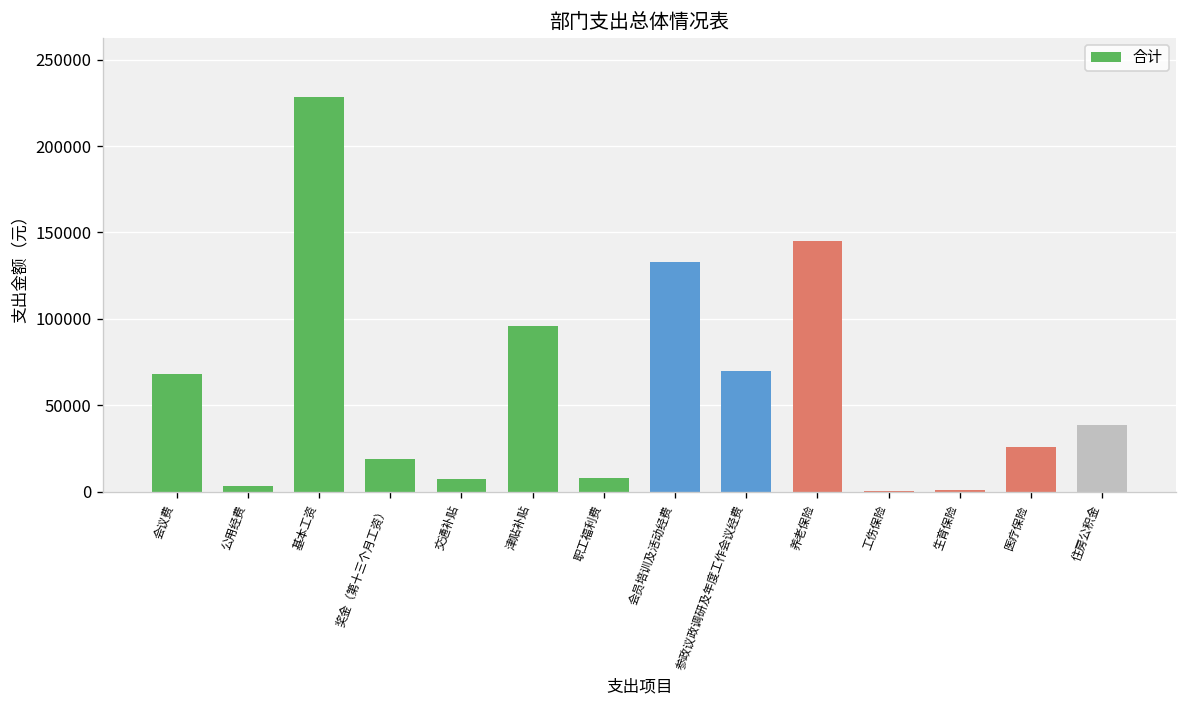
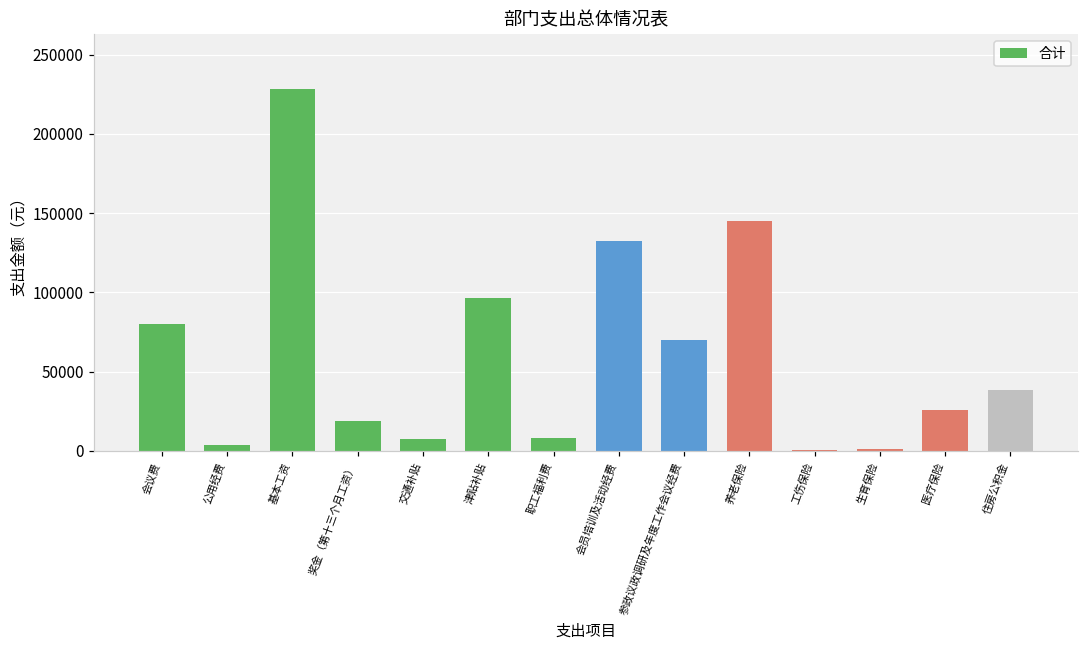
会议费: 68000 -> 80000
